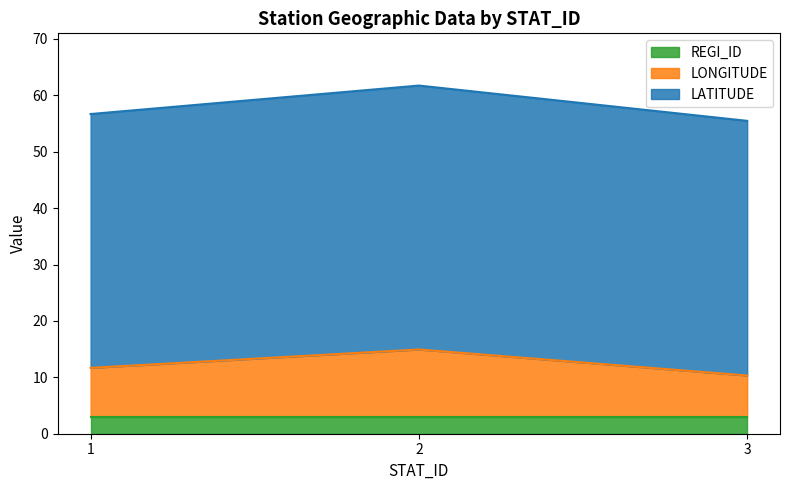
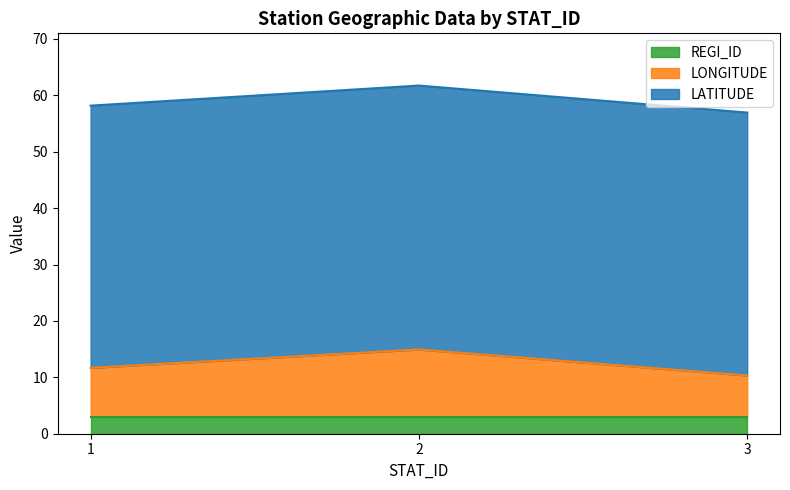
LATITUDE, 1: 45 -> 46
LATITUDE, 3: 45 -> 47
